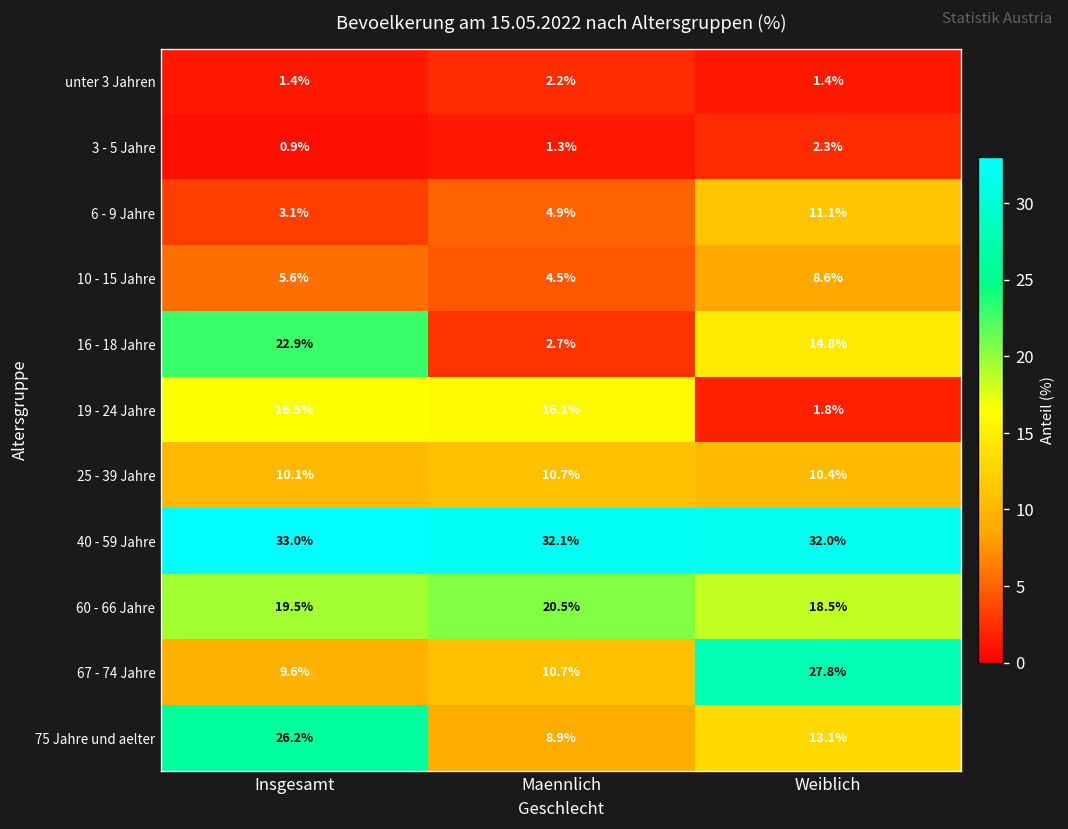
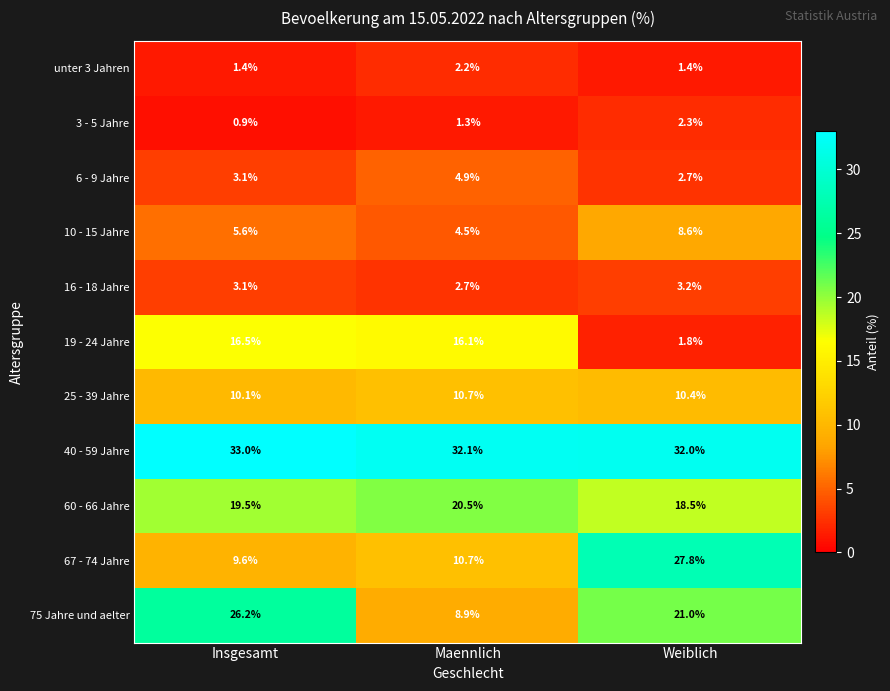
6 - 9 Jahre, Weiblich: 11.1% -> 2.7%
16 - 18 Jahre, Insgesamt: 22.9% -> 3.1%
16 - 18 Jahre, Weiblich: 14.8% -> 3.2%
75 Jahre und aelter, Weiblich: 13.1% -> 21.0%
